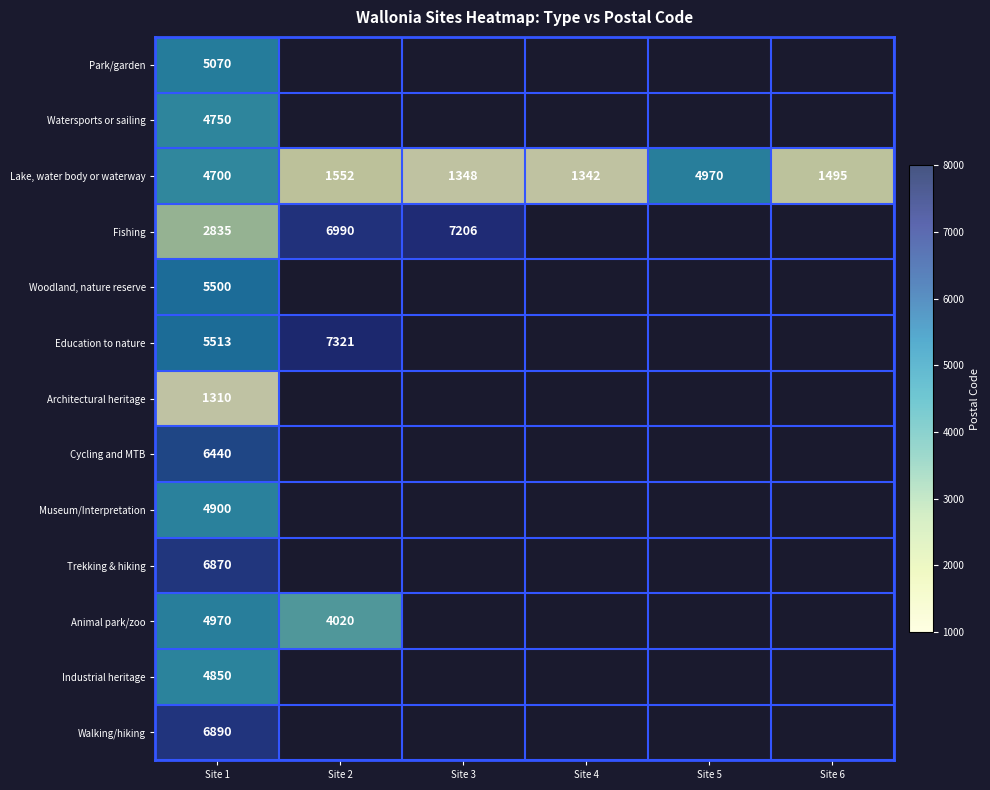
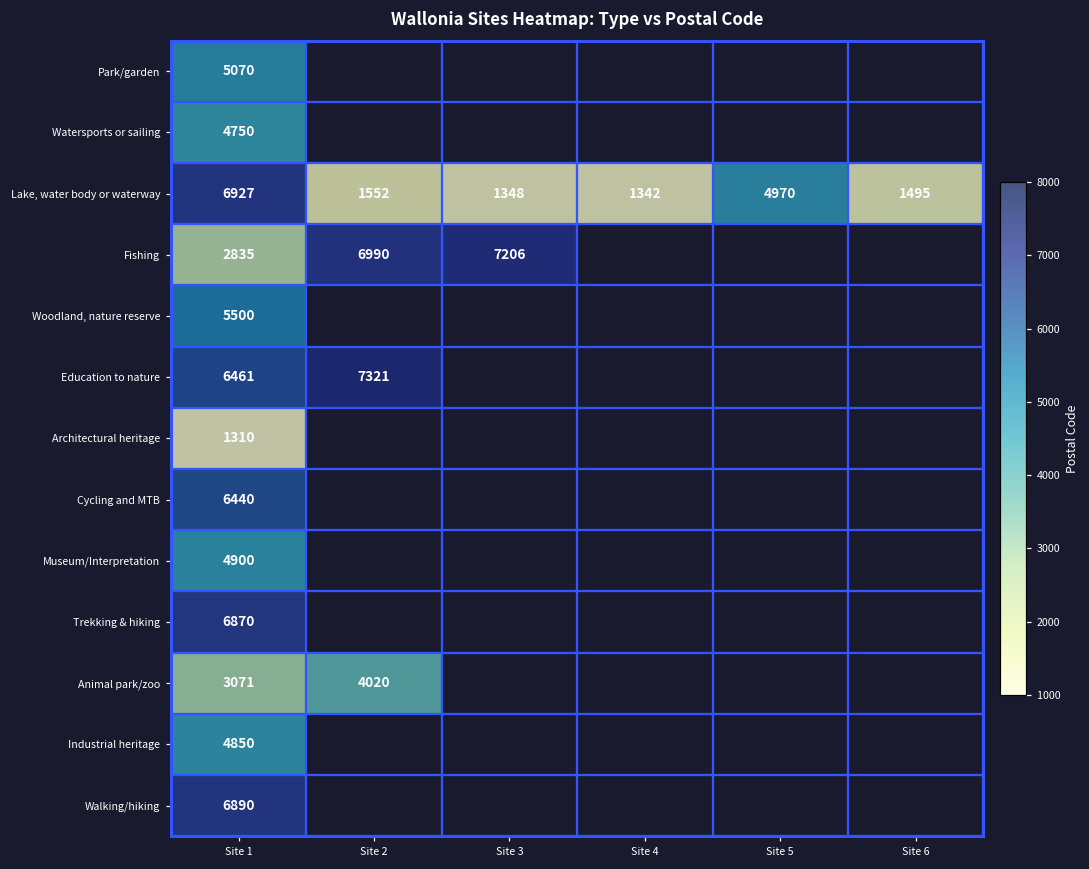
Lake, water body or waterway, Site 1: 4700 -> 6927
Education to nature, Site 1: 5513 -> 6461
Animal park/zoo, Site 1: 4970 -> 3071
